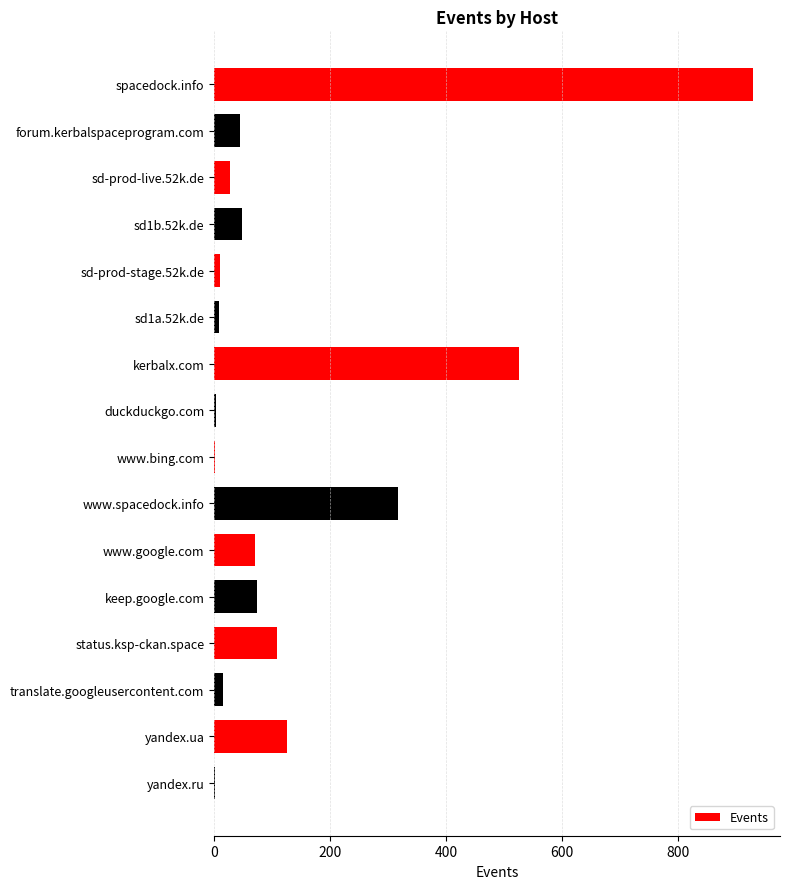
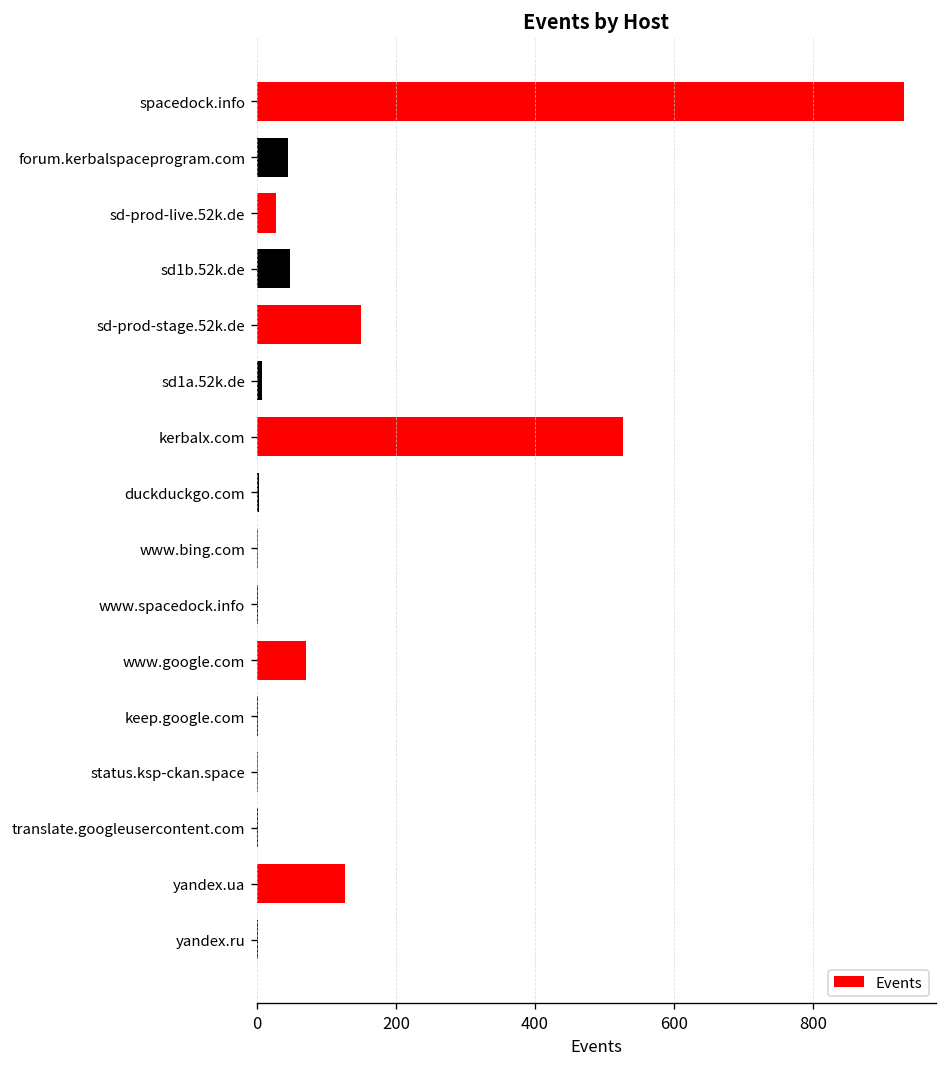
sd-prod-stage.52k.de: 10 -> 150
www.spacedock.info: 320 -> 0
keep.google.com: 70 -> 0
status.ksp-ckan.space: 110 -> 0
translate.googleusercontent.com: 20 -> 0
